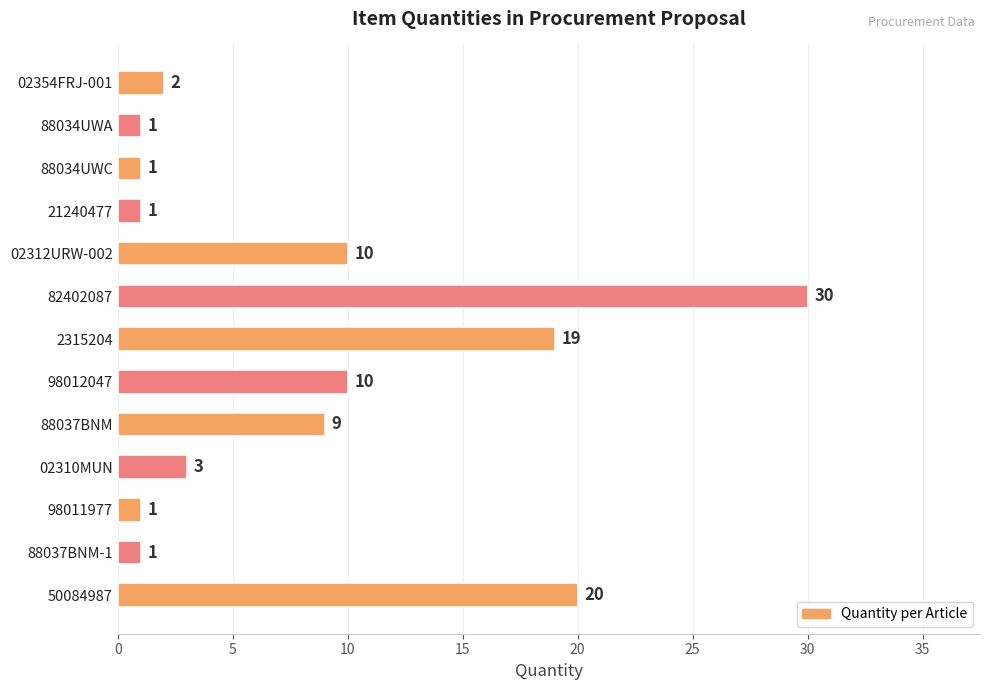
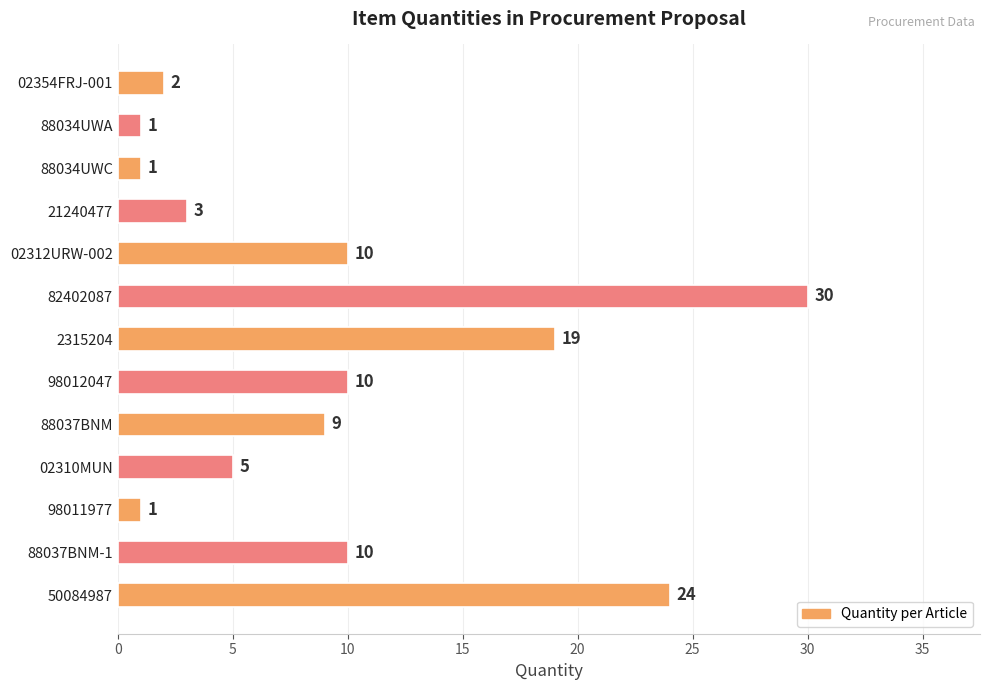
21240477: 1 -> 3
02310MUN: 3 -> 5
88037BNM-1: 1 -> 10
50084987: 20 -> 24
